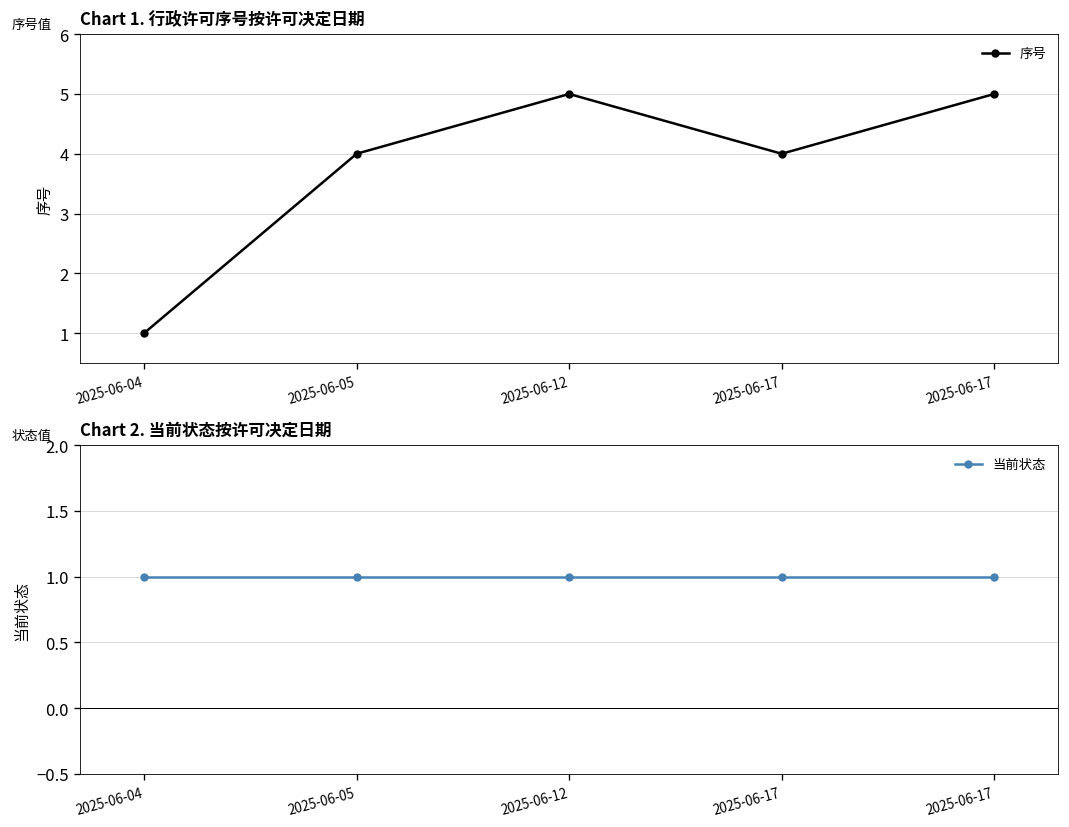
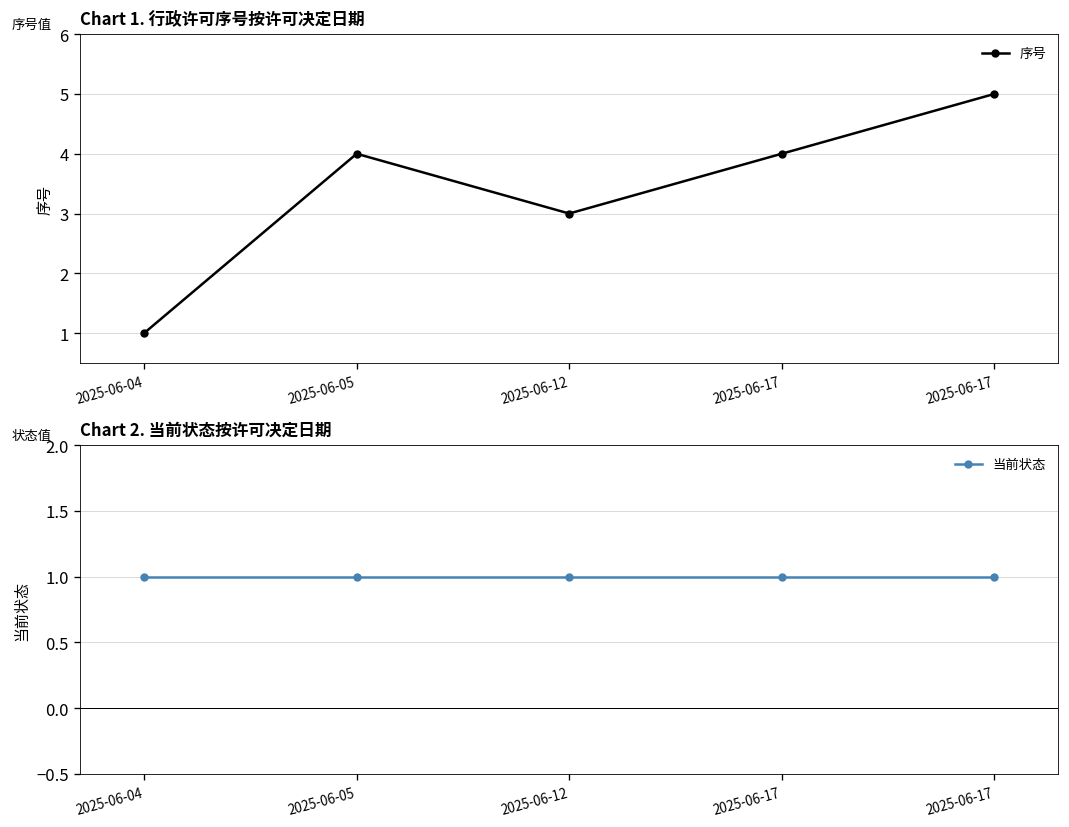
Chart 1. 行政许可序号按许可决定日期, 2025-06-12: 5 -> 3
